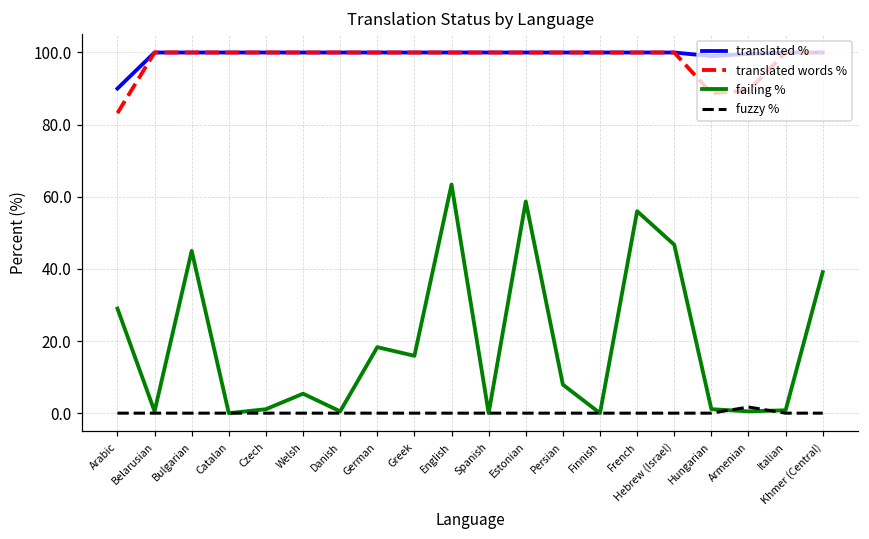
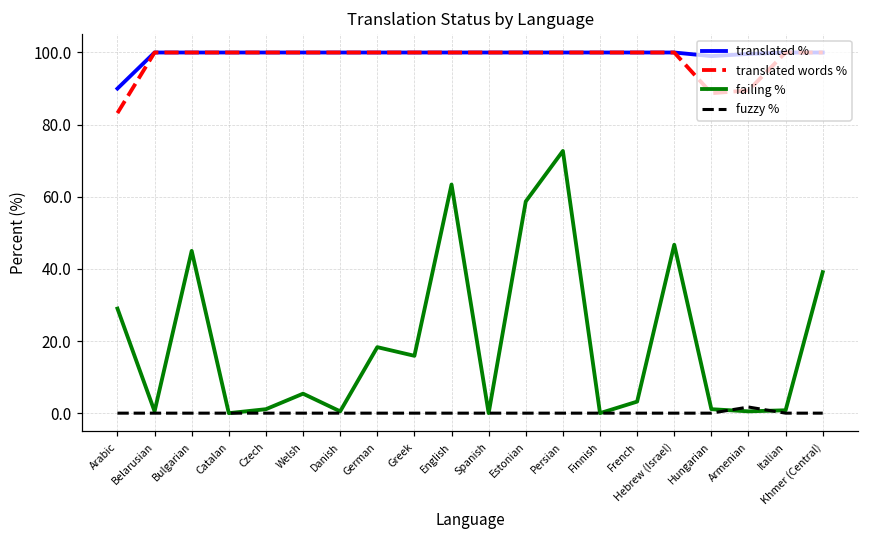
failing %, Persian: 8 -> 73
failing %, French: 56 -> 3
